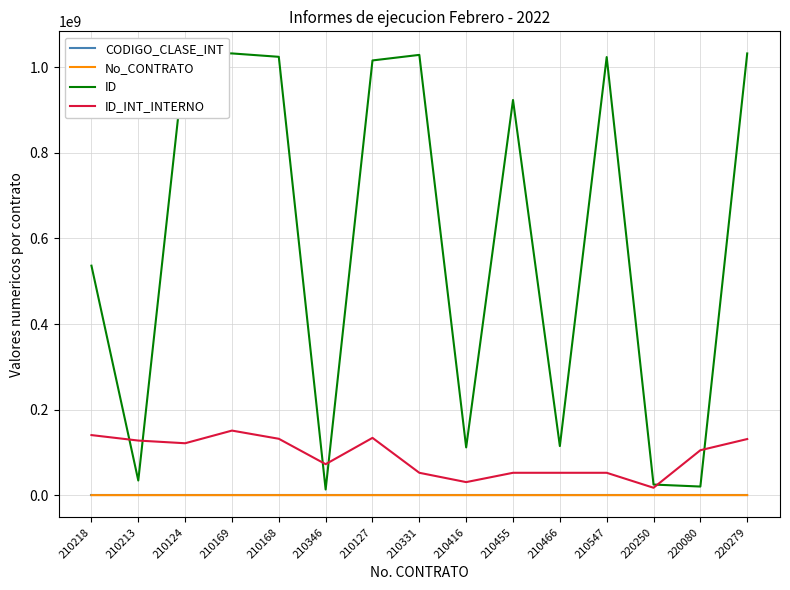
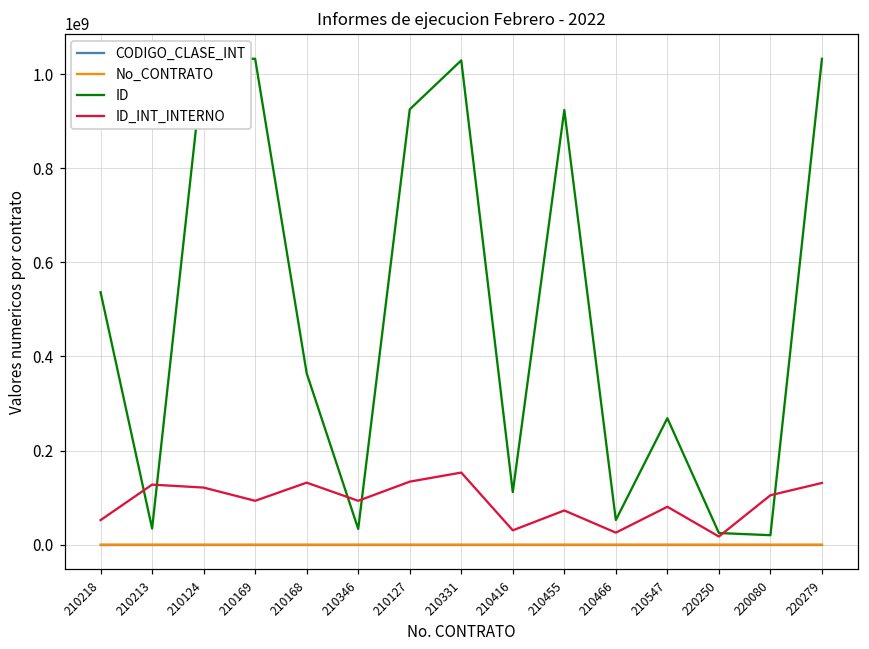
ID_INT_INTERNO, 210218: 140000000 -> 50000000
ID_INT_INTERNO, 210169: 150000000 -> 90000000
ID, 210168: 1020000000 -> 360000000
ID, 210346: 10000000 -> 30000000
ID_INT_INTERNO, 210346: 70000000 -> 90000000
ID, 210127: 1020000000 -> 920000000
ID_INT_INTERNO, 210331: 50000000 -> 150000000
ID_INT_INTERNO, 210455: 50000000 -> 70000000
ID, 210466: 110000000 -> 50000000
ID_INT_INTERNO, 210466: 50000000 -> 30000000
ID, 210547: 1020000000 -> 270000000
ID_INT_INTERNO, 210547: 50000000 -> 80000000
